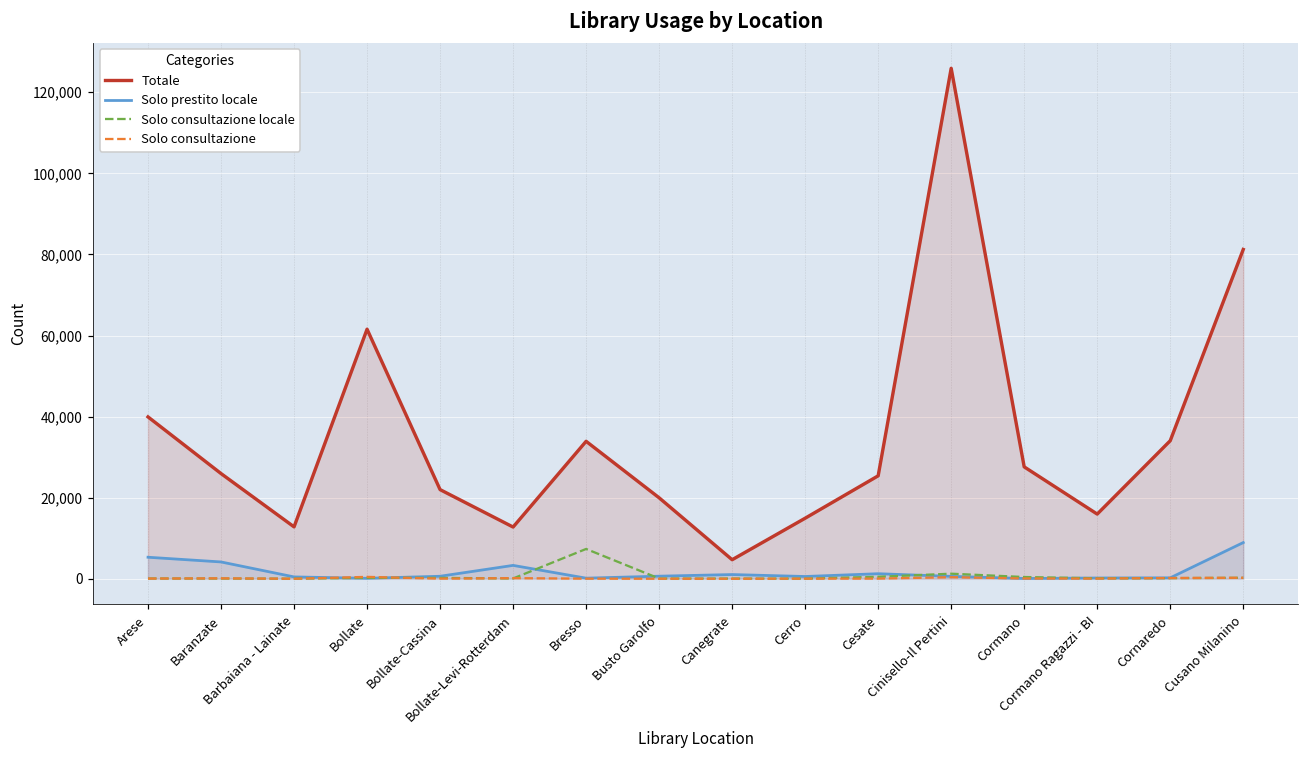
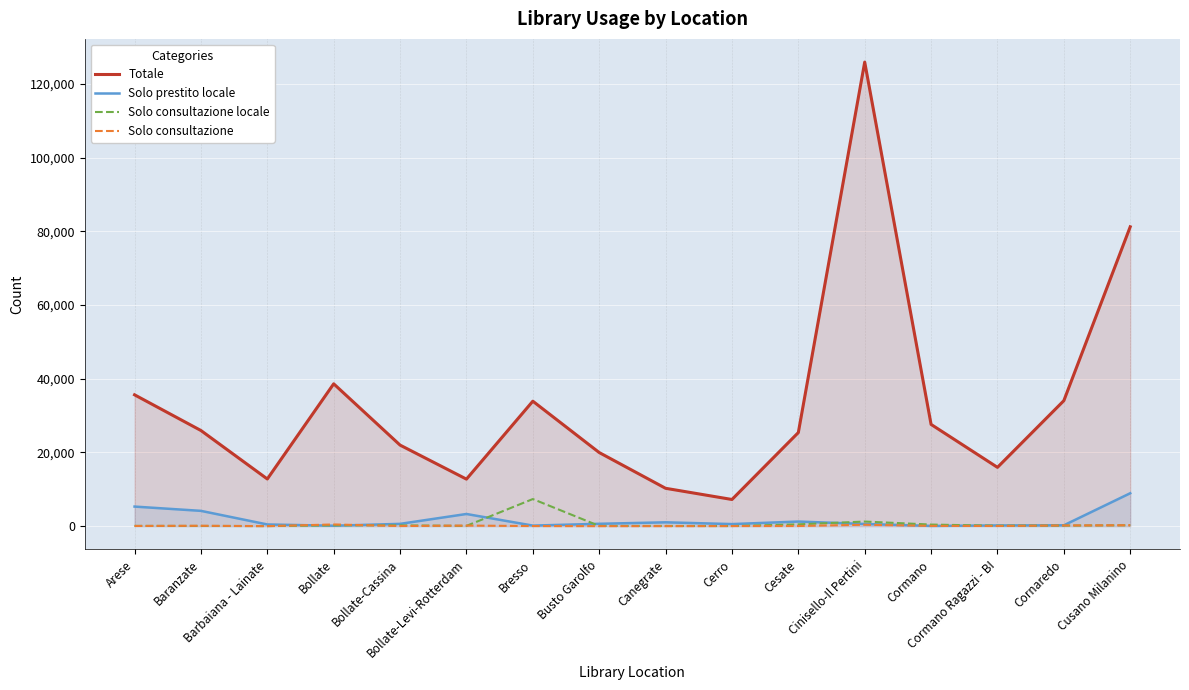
Totale, Arese: 40,000 -> 36,000
Totale, Bollate: 62,000 -> 39,000
Totale, Canegrate: 5,000 -> 10,000
Totale, Cerro: 15,000 -> 7,000
